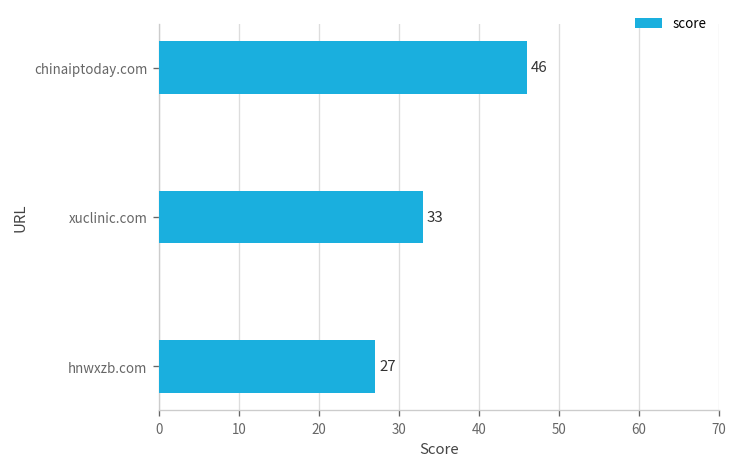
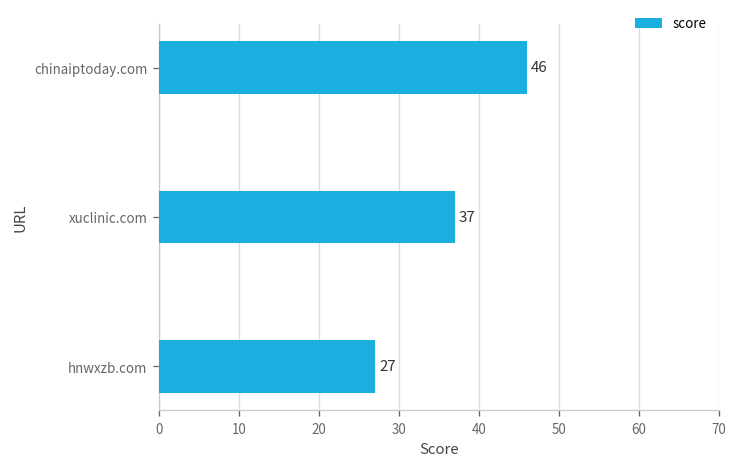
xuclinic.com: 33 -> 37
